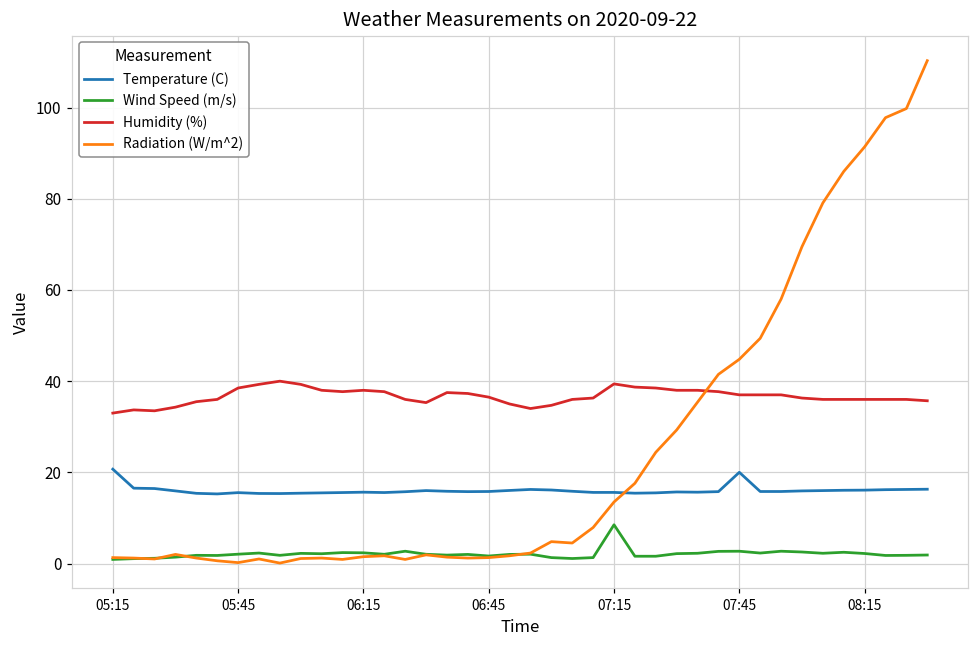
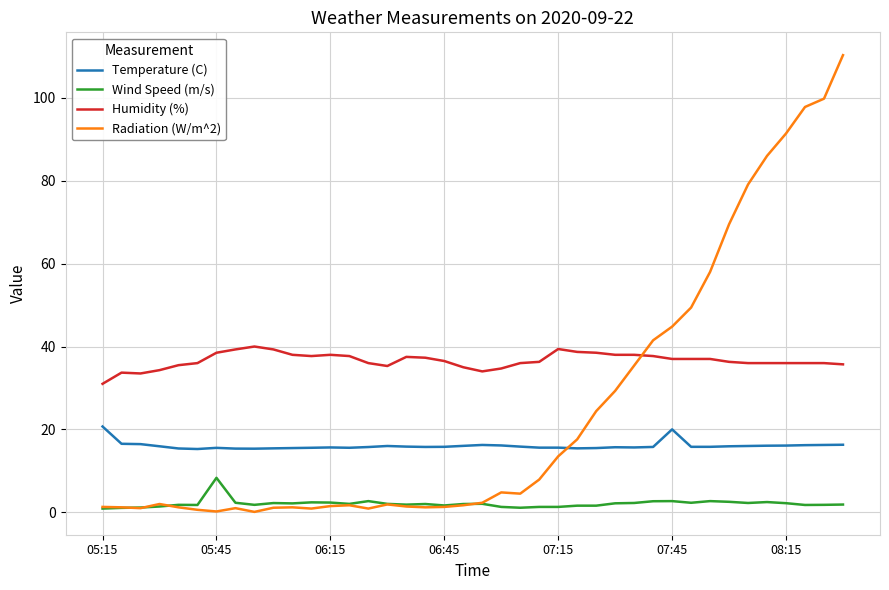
Humidity (%), 05:15: 33 -> 31
Wind Speed (m/s), 05:45: 2 -> 8
Wind Speed (m/s), 07:15: 9 -> 1
